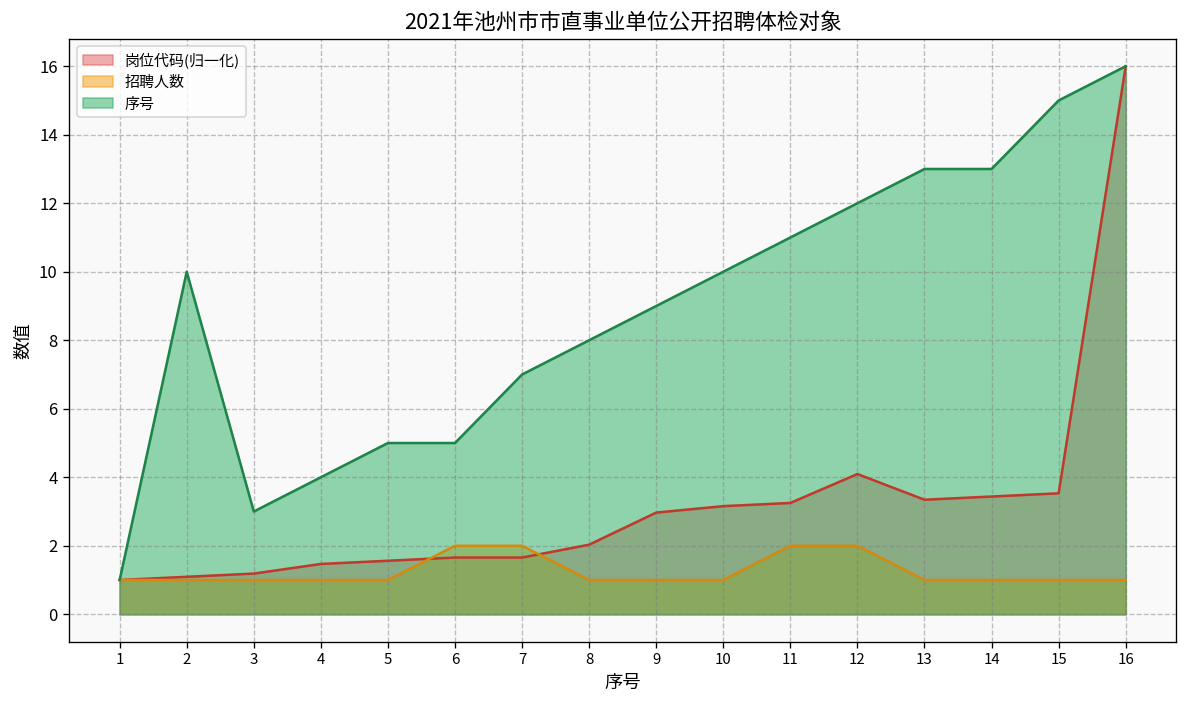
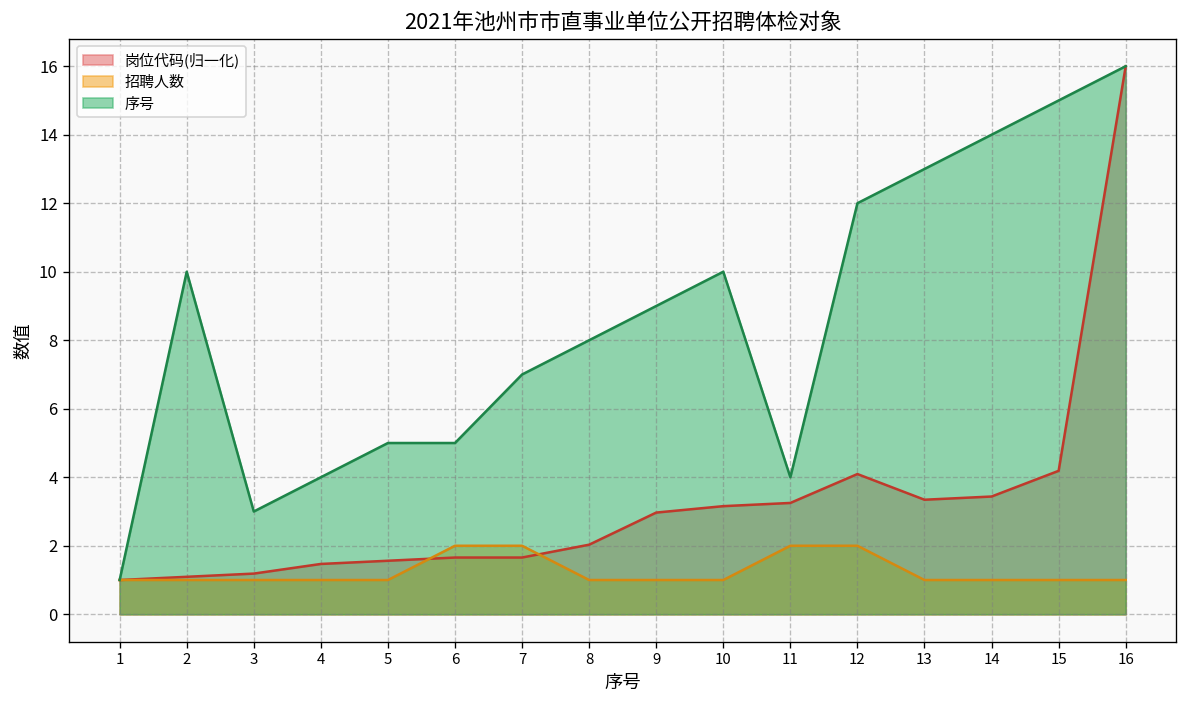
序号, 11: 11 -> 4
序号, 14: 13 -> 14
岗位代码(归一化), 15: 3.5 -> 4.2
